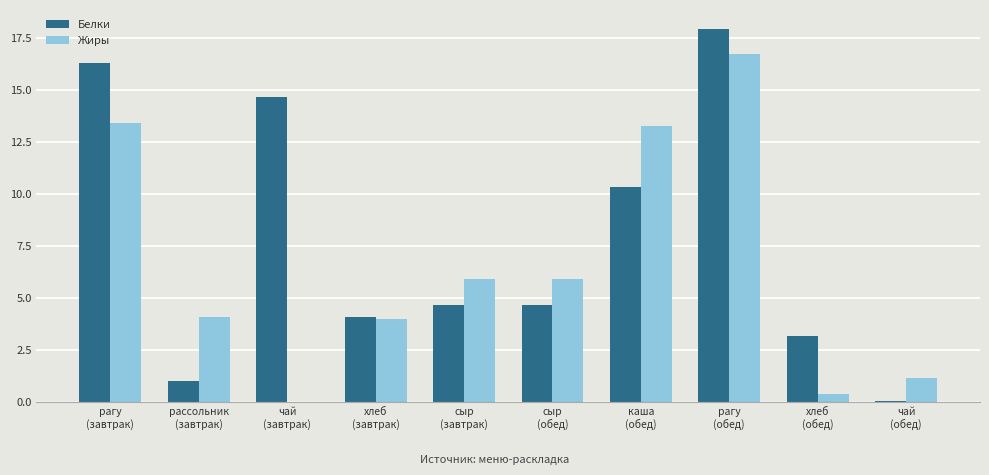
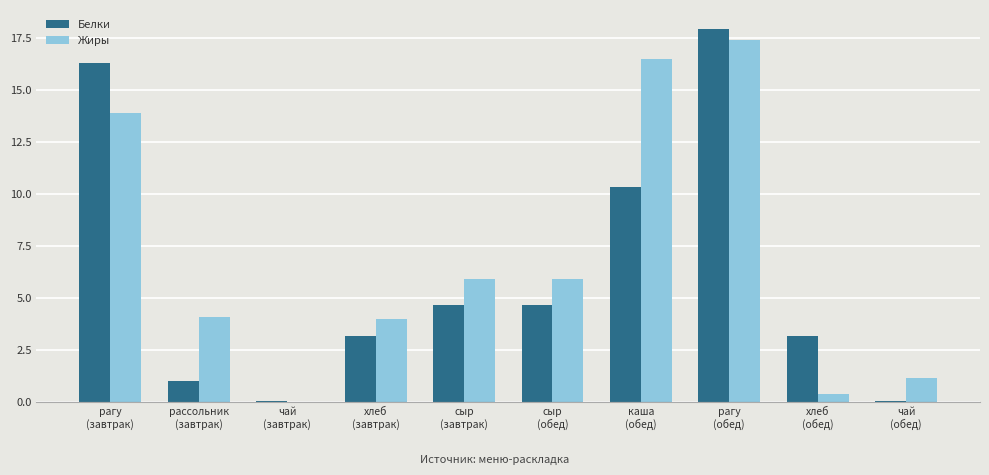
Жиры, рагу (завтрак): 13.4 -> 13.9
Белки, чай (завтрак): 14.7 -> 0.1
Белки, хлеб (завтрак): 4.1 -> 3.2
Жиры, каша (обед): 13.3 -> 16.5
Жиры, рагу (обед): 16.7 -> 17.4
